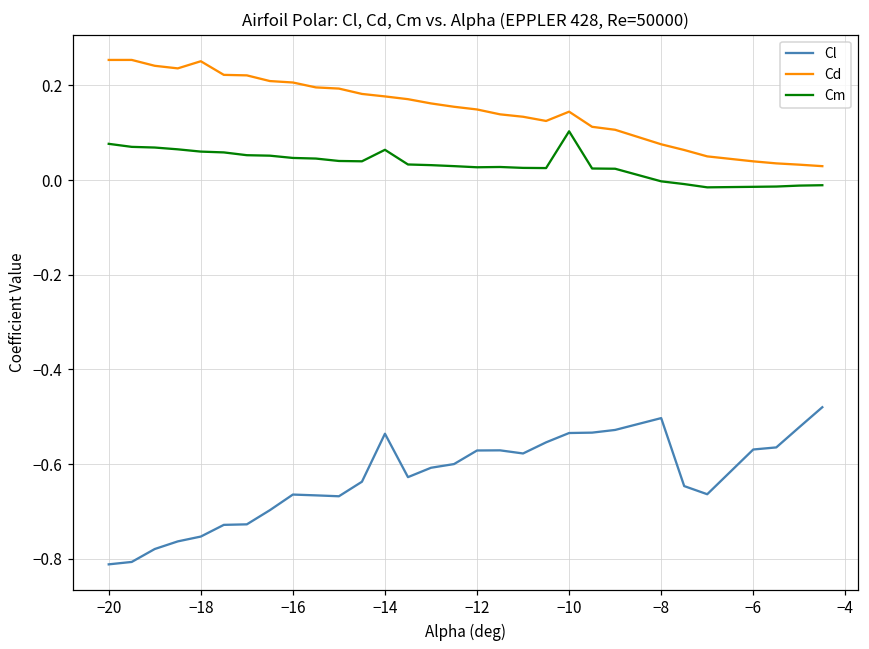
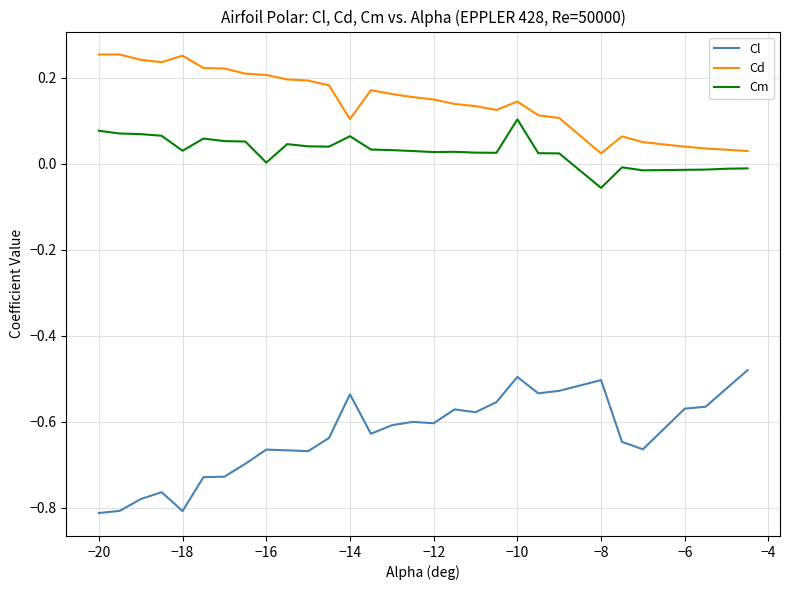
Cl, −18: -0.75 -> -0.81
Cm, −18: 0.06 -> 0.03
Cm, −16: 0.05 -> 0.00
Cd, −14: 0.18 -> 0.10
Cl, −12: -0.57 -> -0.60
Cl, −10: -0.53 -> -0.50
Cd, −8: 0.08 -> 0.02
Cm, −8: 0.00 -> -0.06
